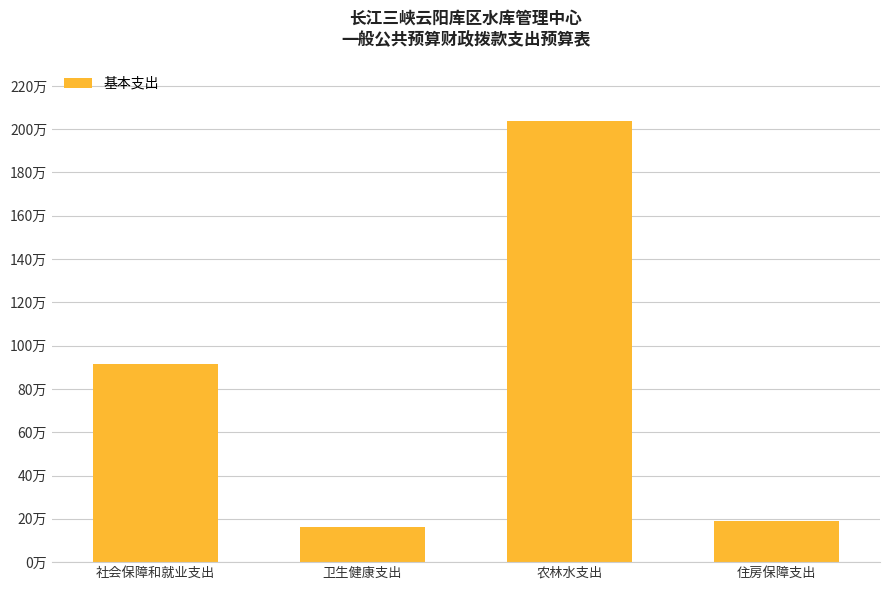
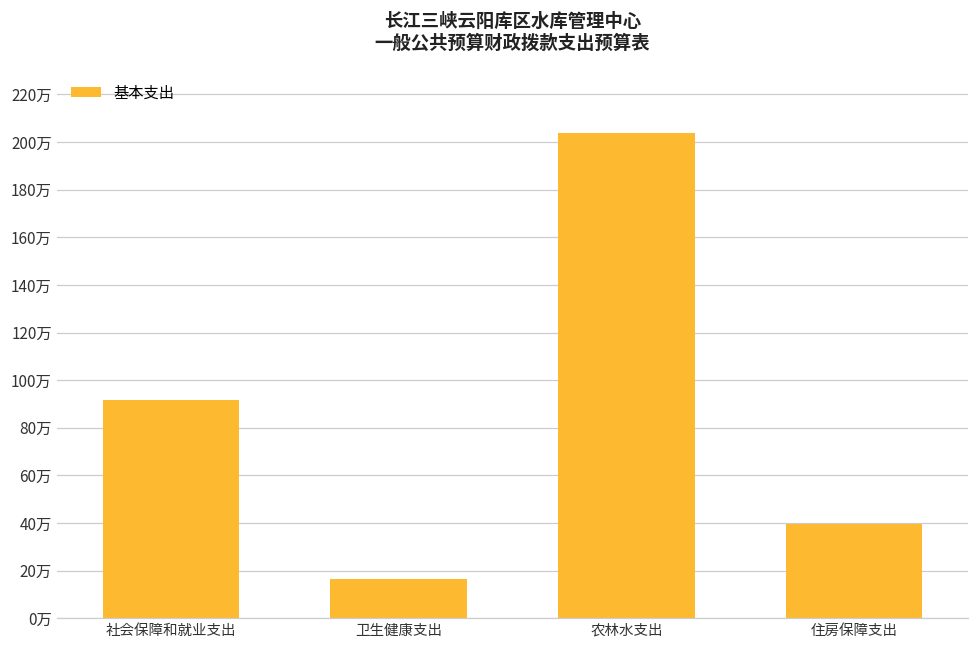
住房保障支出: 19万 -> 40万
